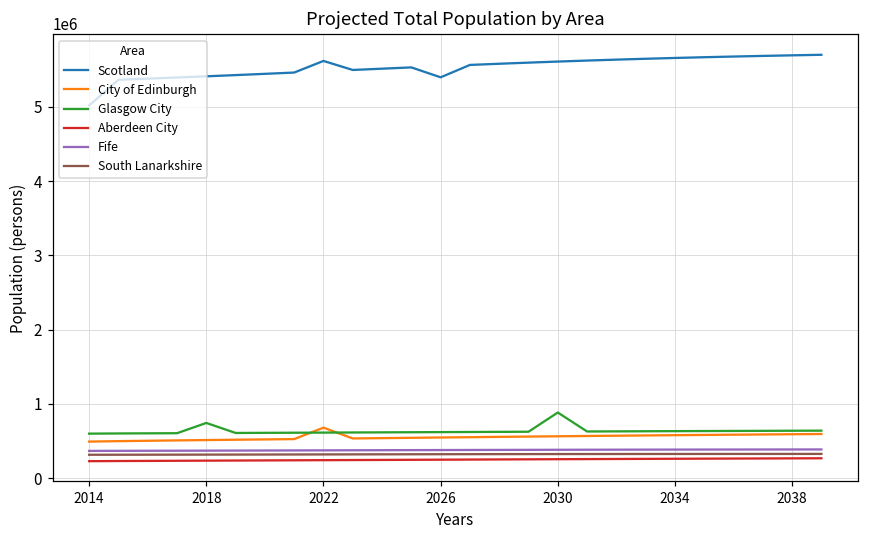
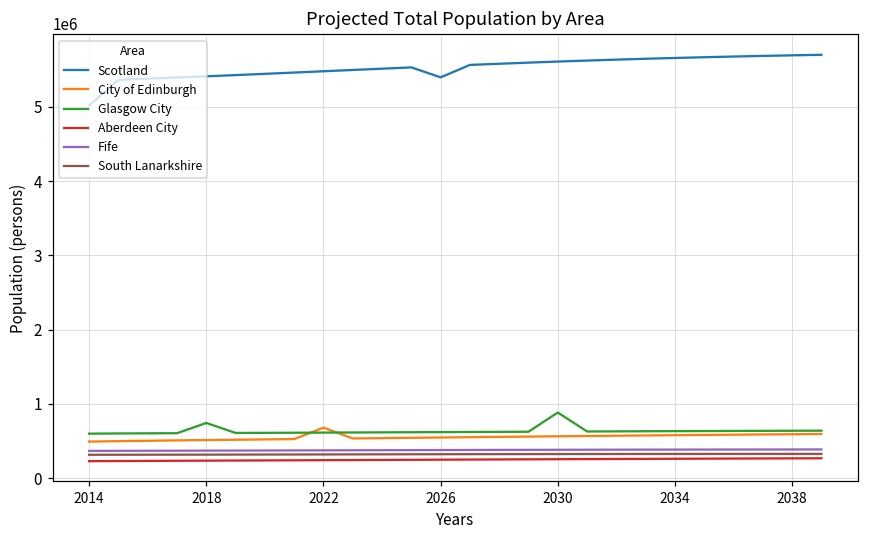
Scotland, 2022: 5600000 -> 5500000
